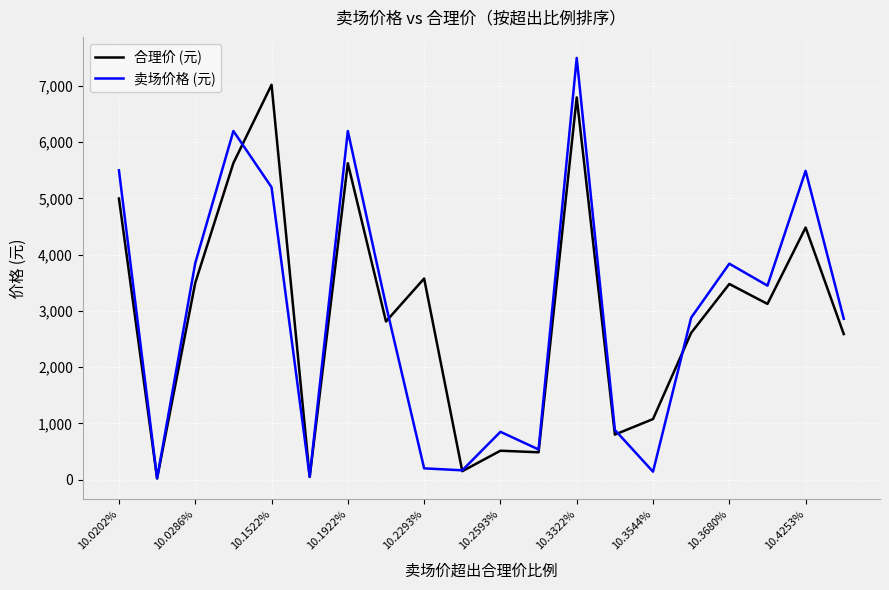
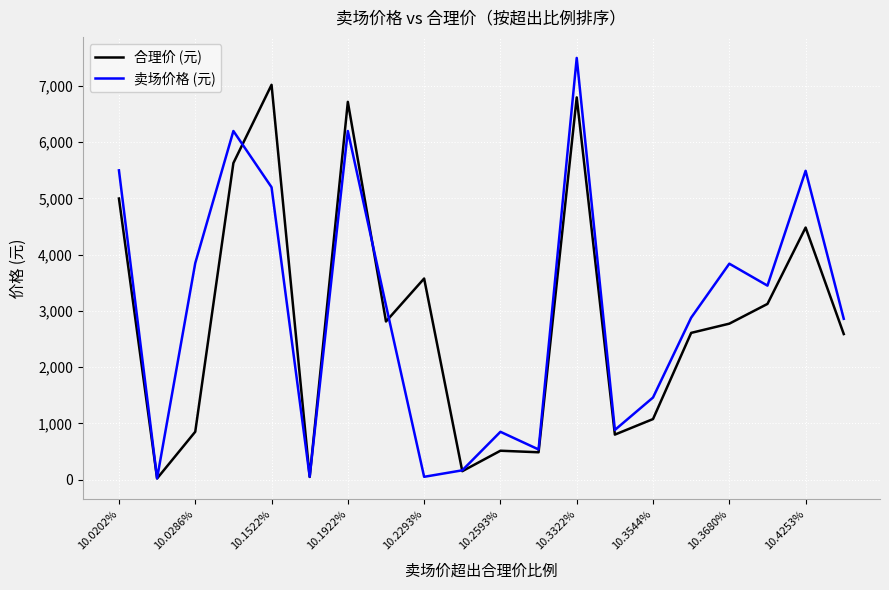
合理价 (元), 10.0286%: 3,500 -> 900
合理价 (元), 10.1922%: 5,600 -> 6,700
卖场价格 (元), 10.2293%: 200 -> 0
卖场价格 (元), 10.3544%: 100 -> 1,500
合理价 (元), 10.3680%: 3,500 -> 2,800
